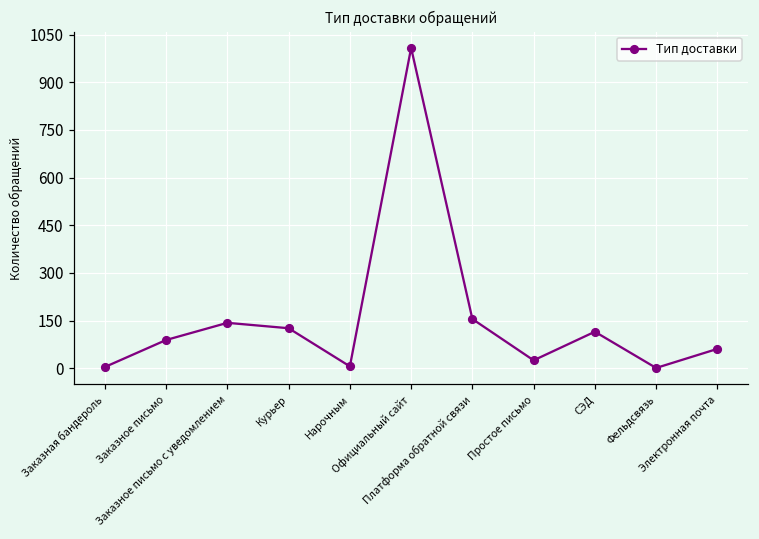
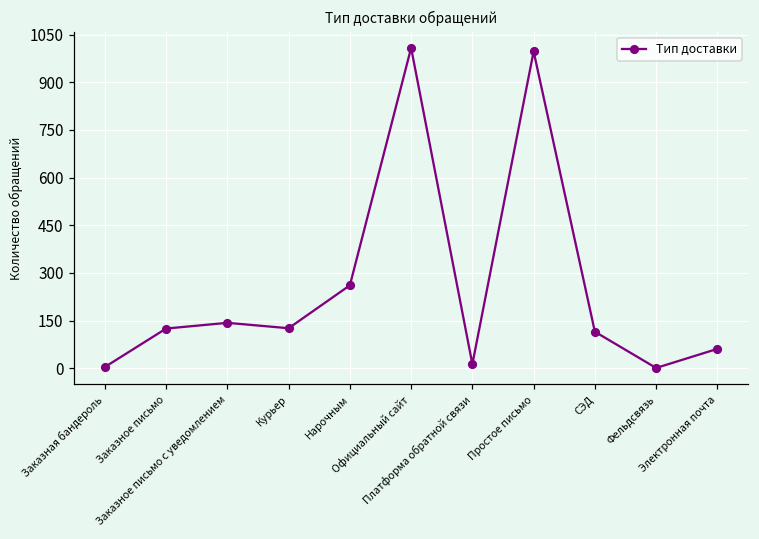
Заказное письмо: 90 -> 130
Нарочным: 10 -> 260
Платформа обратной связи: 160 -> 10
Простое письмо: 30 -> 1000
